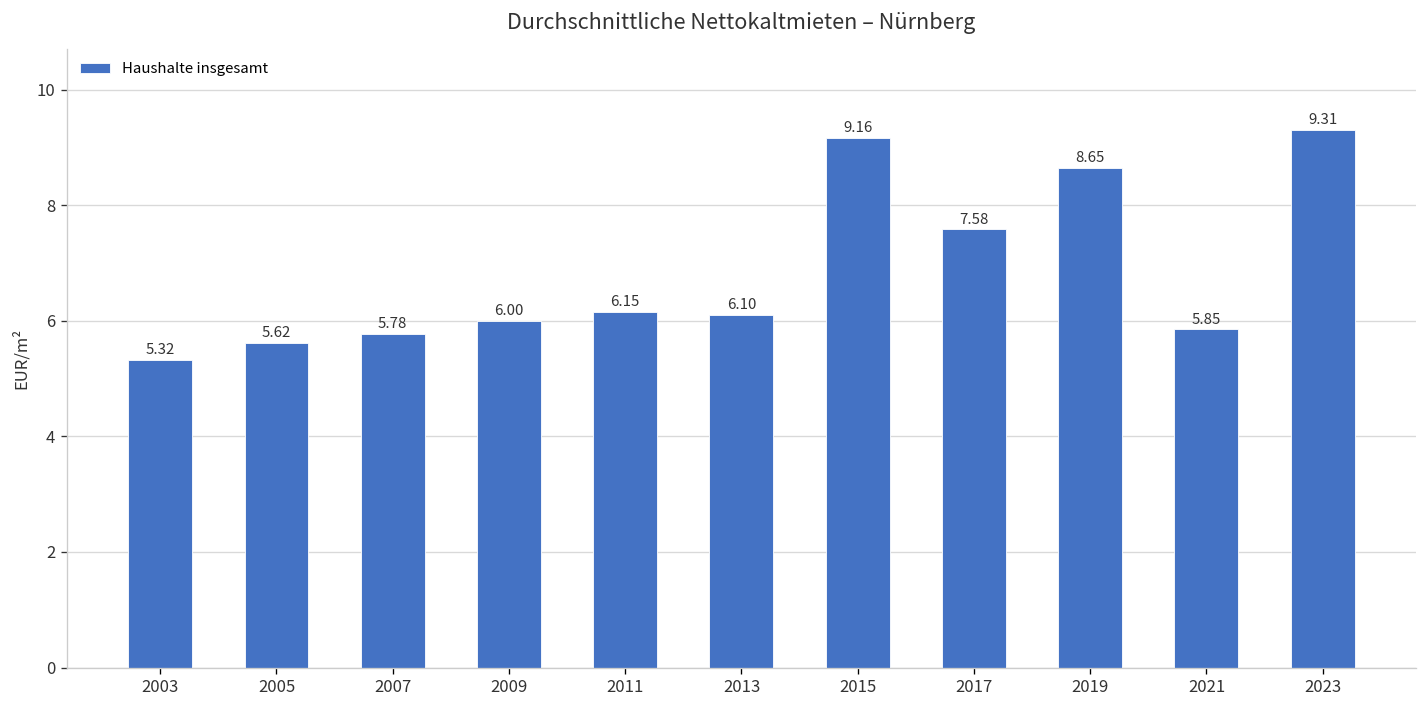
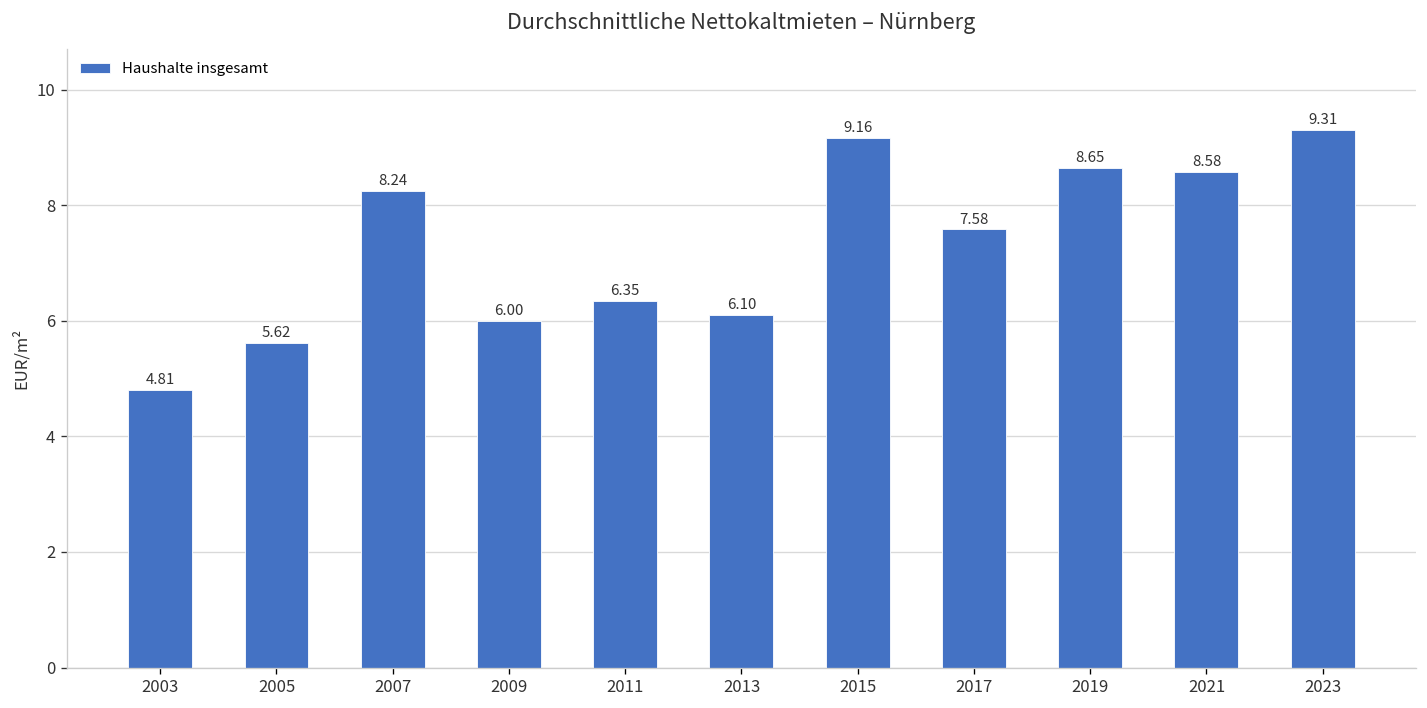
2003: 5.32 -> 4.81
2007: 5.78 -> 8.24
2011: 6.15 -> 6.35
2021: 5.85 -> 8.58
